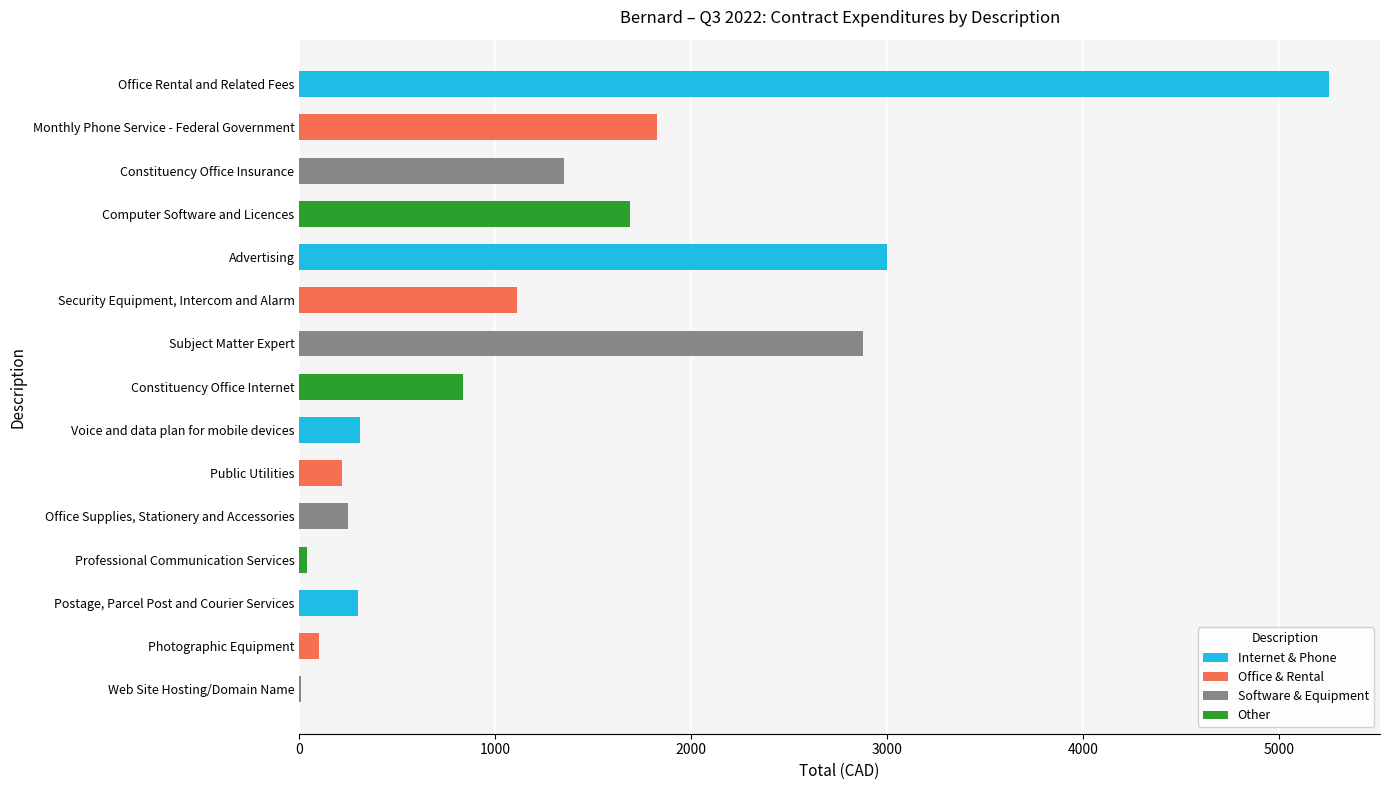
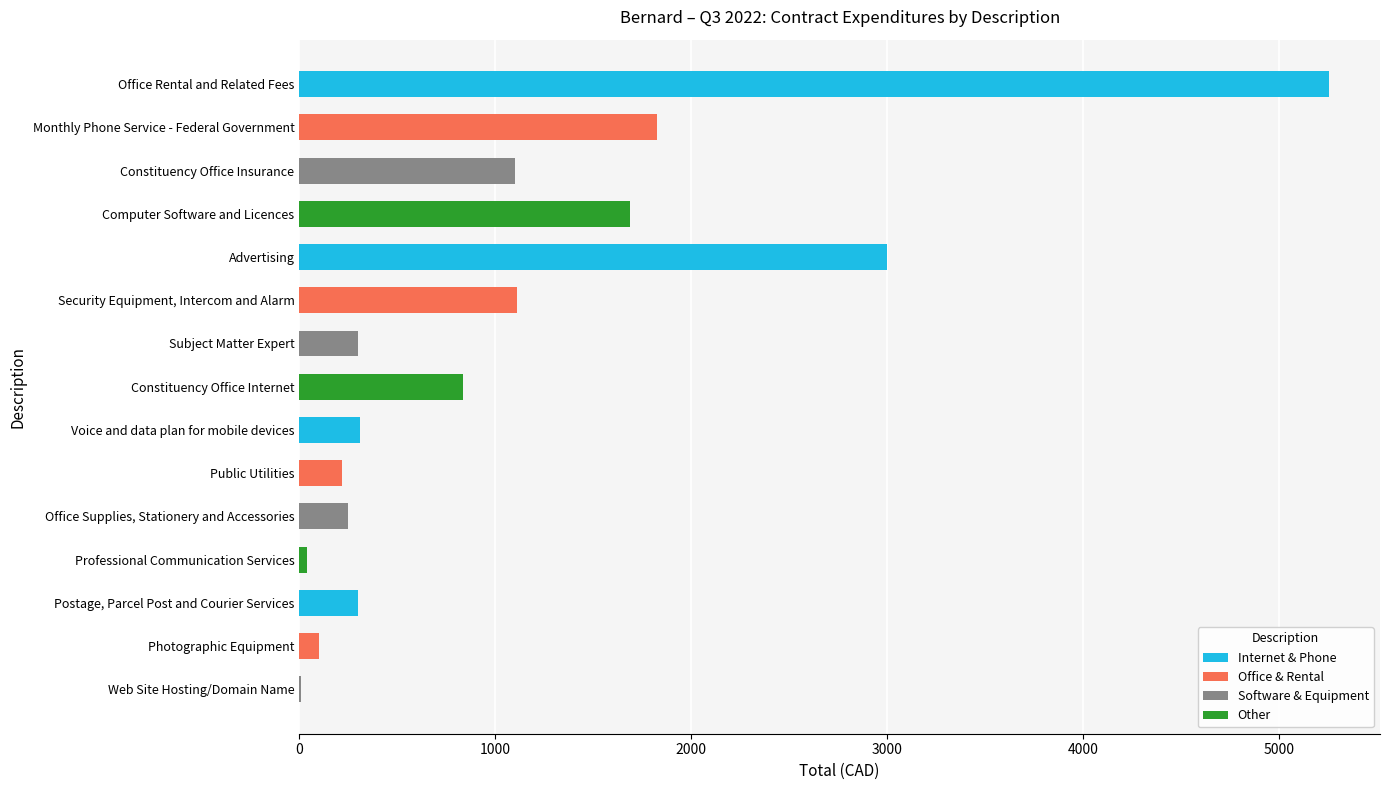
Constituency Office Insurance: 1350 -> 1100
Subject Matter Expert: 2880 -> 300
